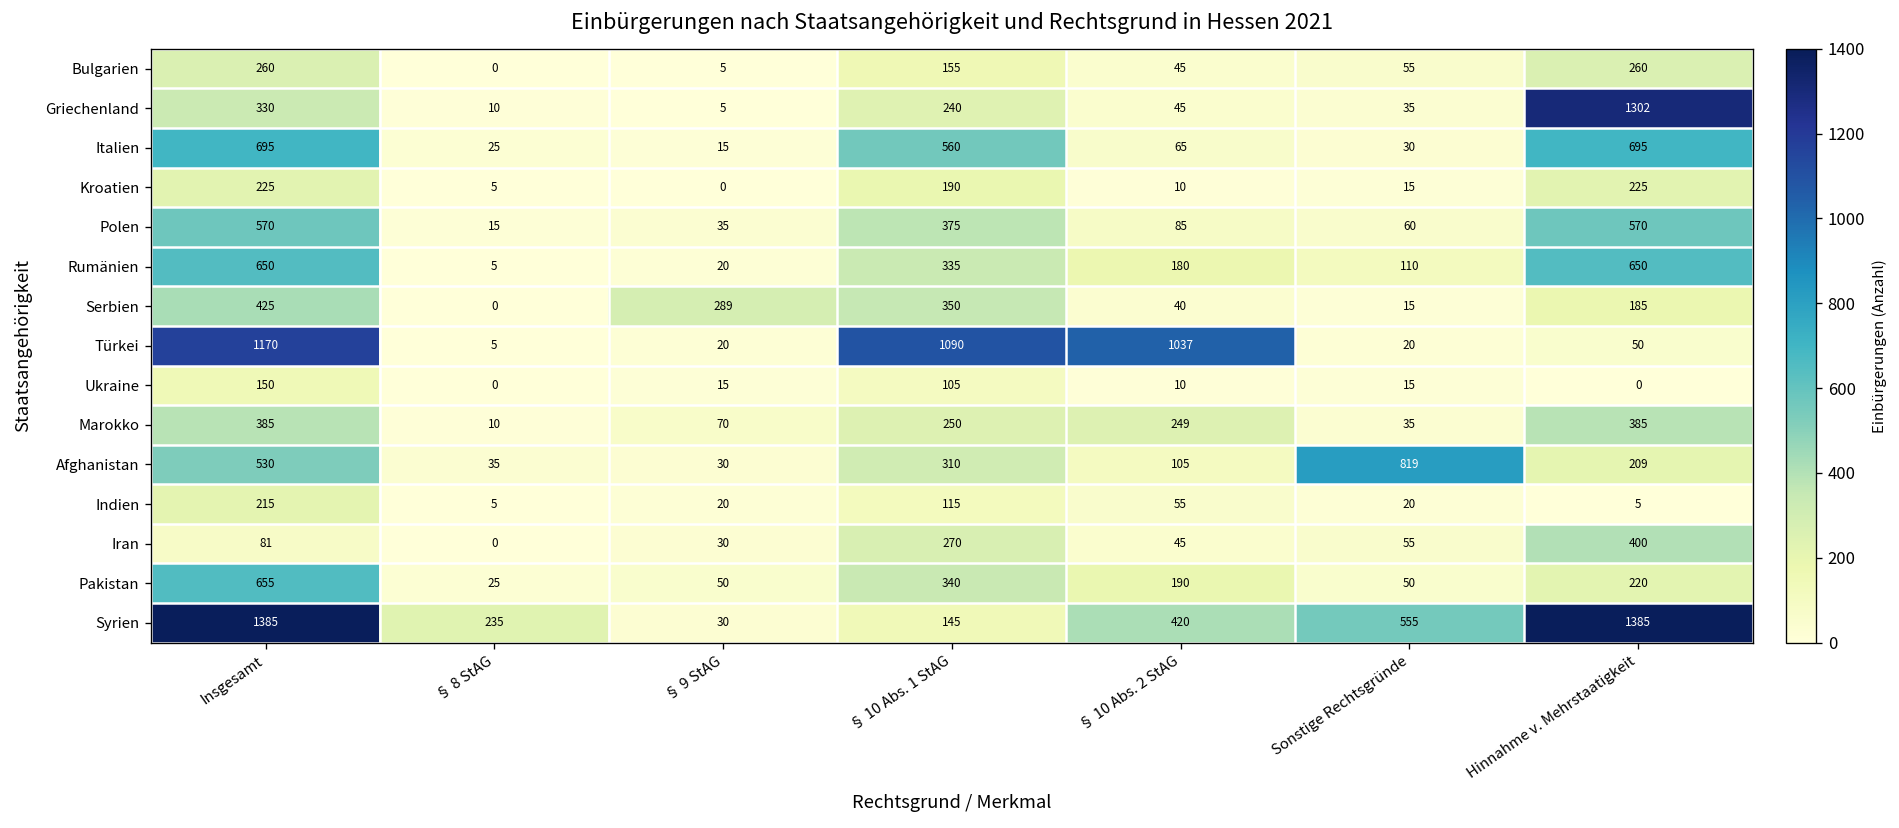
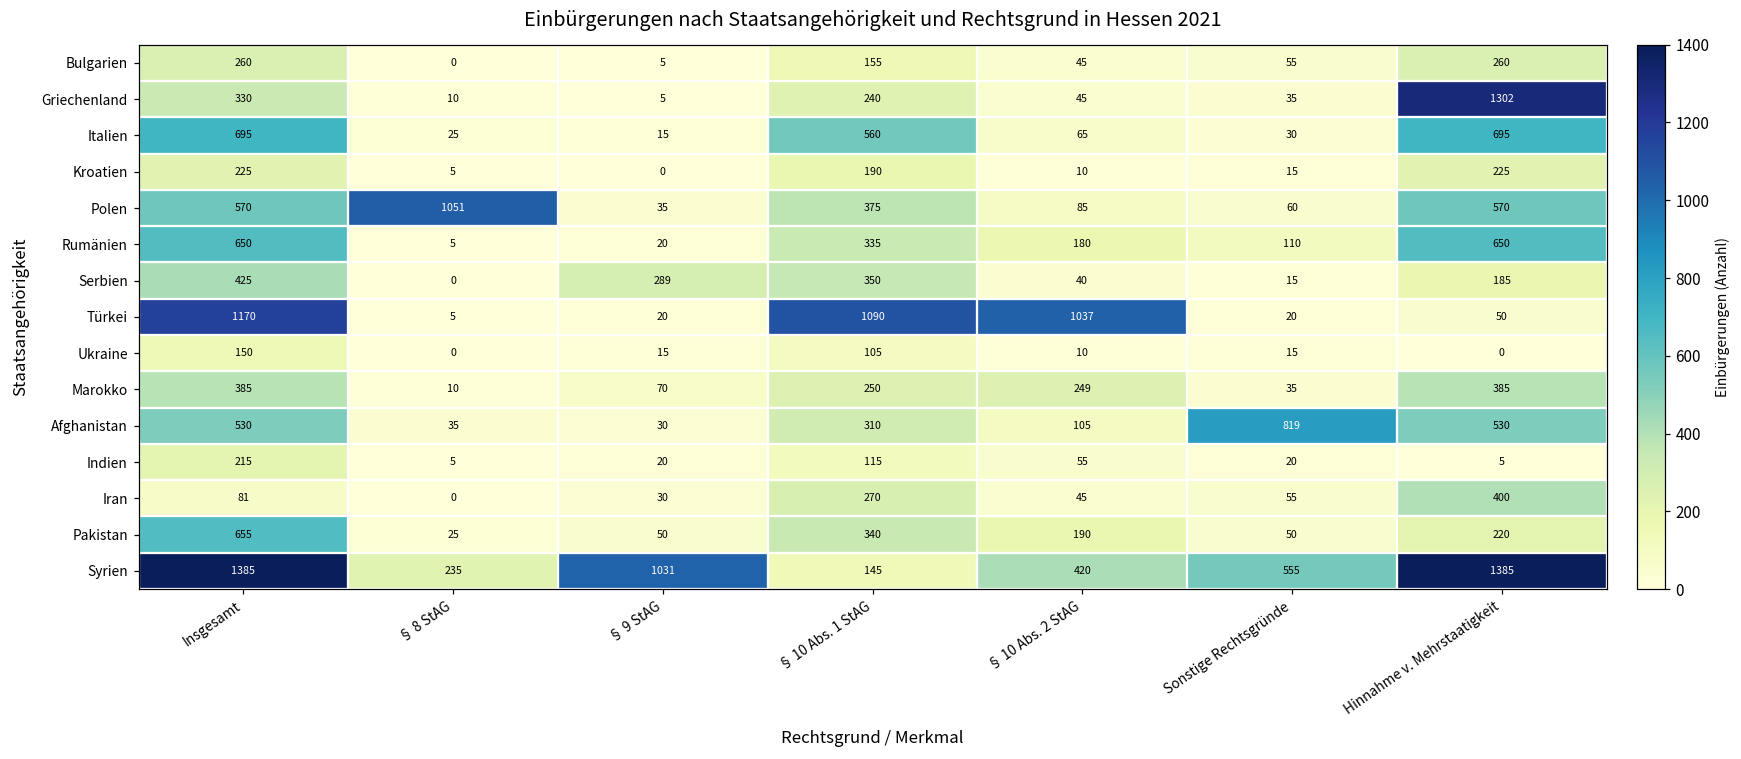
Polen, § 8 StAG: 15 -> 1051
Afghanistan, Hinnahme v. Mehrstaatigkeit: 209 -> 530
Syrien, § 9 StAG: 30 -> 1031
